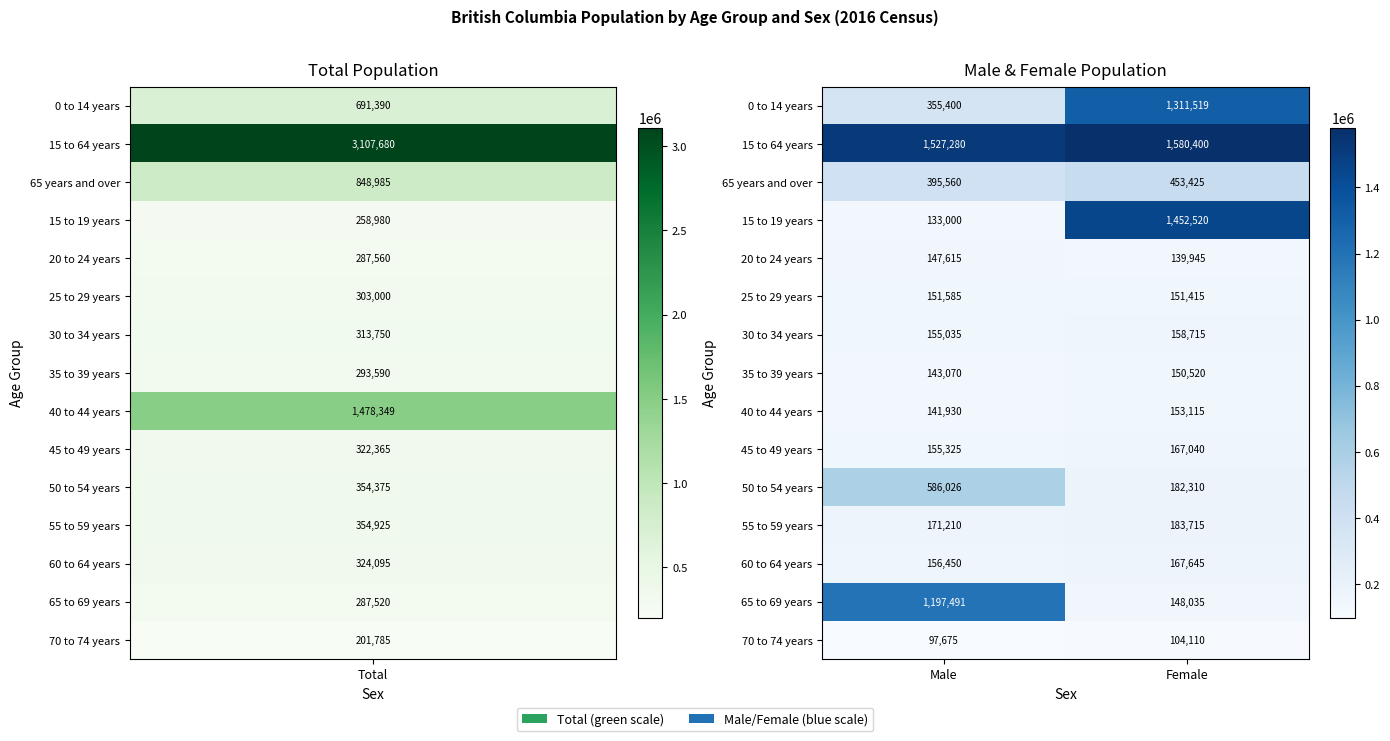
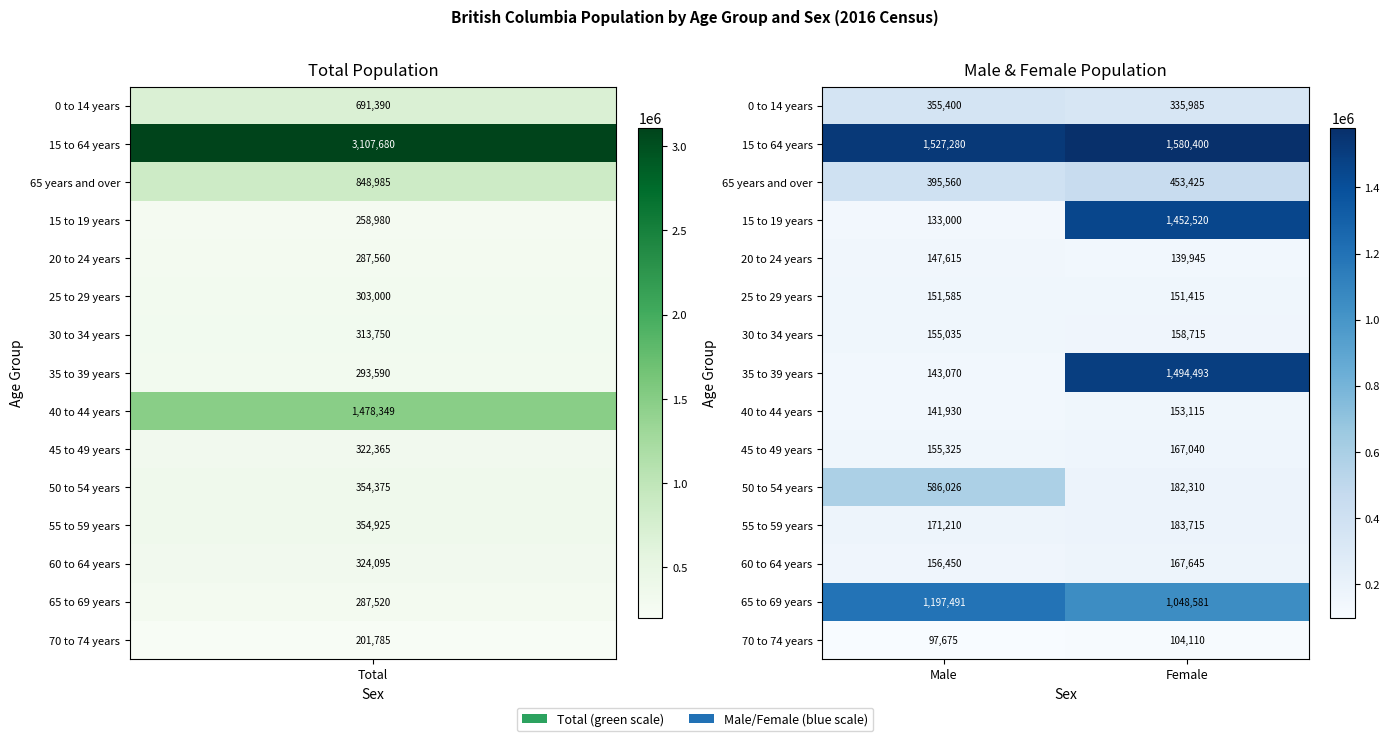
Male & Female Population, 0 to 14 years, Female: 1,311,519 -> 335,985
Male & Female Population, 35 to 39 years, Female: 150,520 -> 1,494,493
Male & Female Population, 65 to 69 years, Female: 148,035 -> 1,048,581
